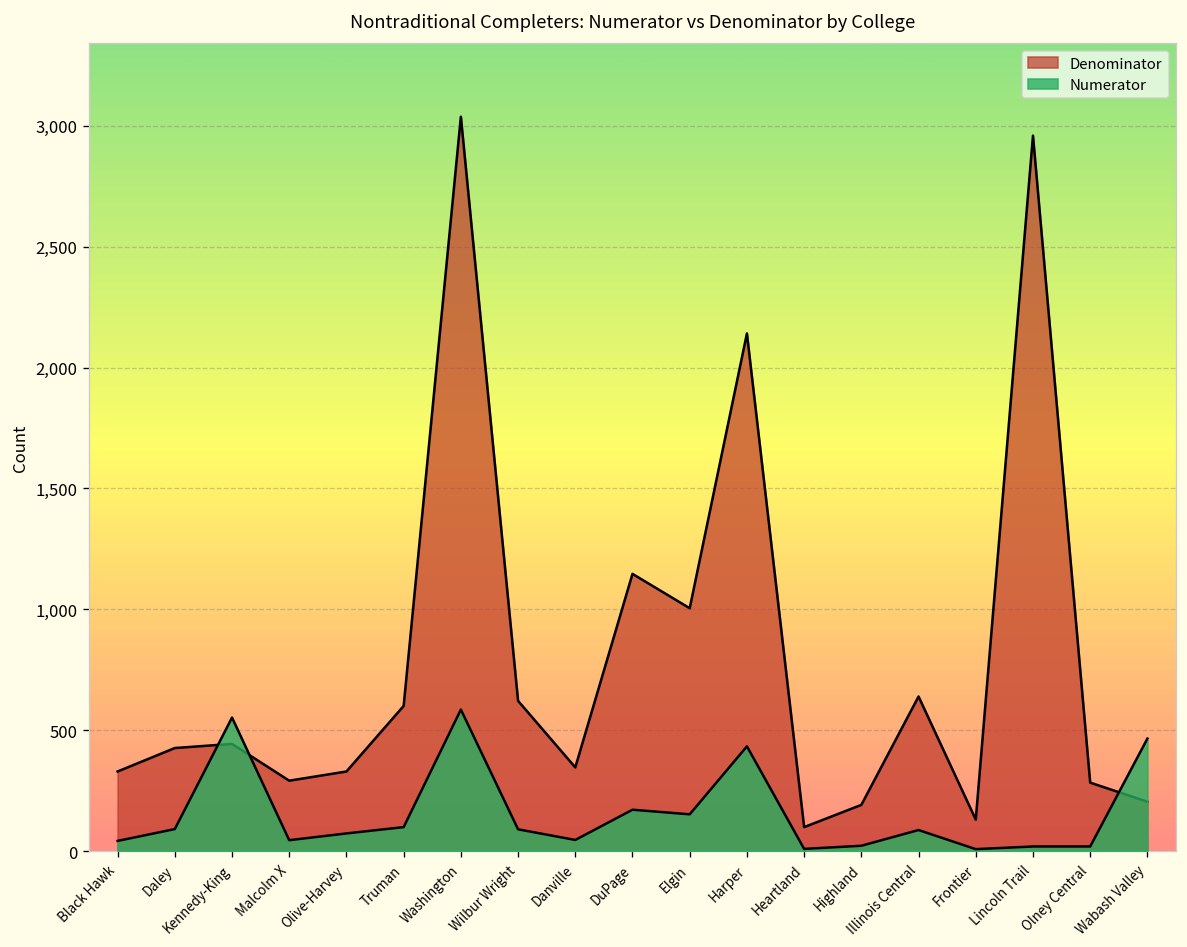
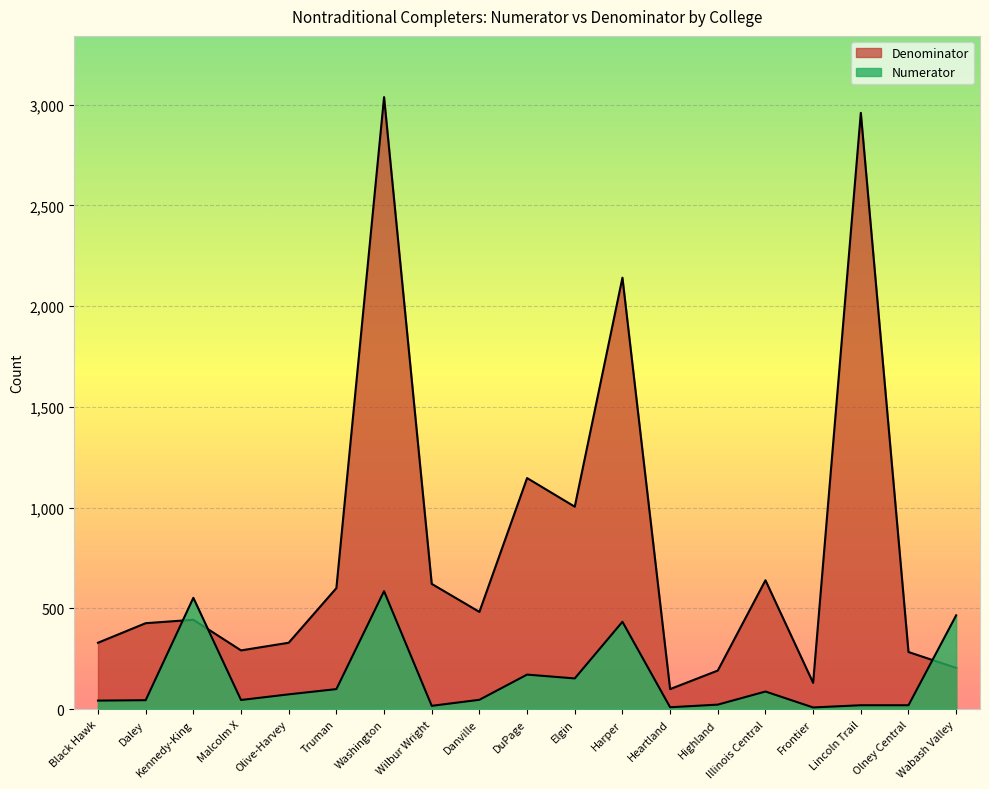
Numerator, Daley: 90 -> 50
Numerator, Wilbur Wright: 90 -> 20
Denominator, Danville: 350 -> 480
